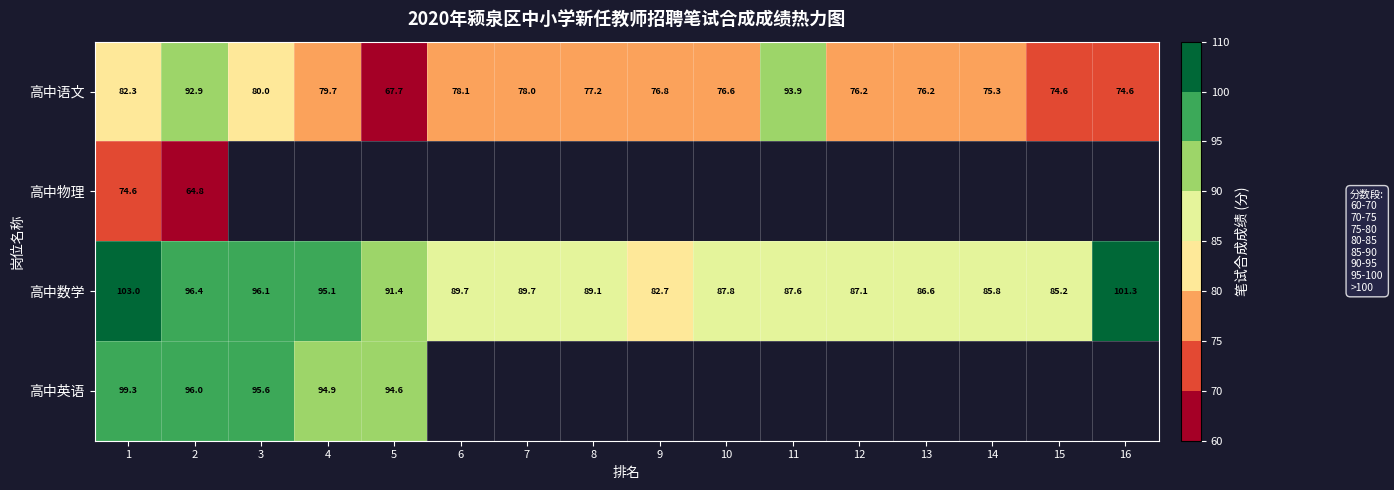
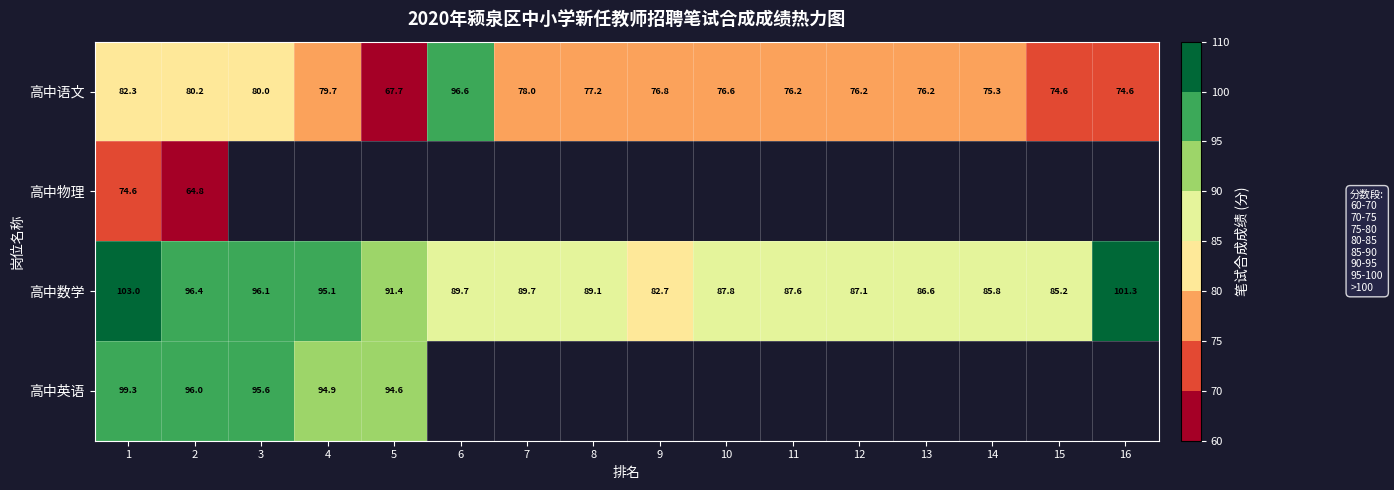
高中语文, 2: 92.9 -> 80.2
高中语文, 6: 78.1 -> 96.6
高中语文, 11: 93.9 -> 76.2
